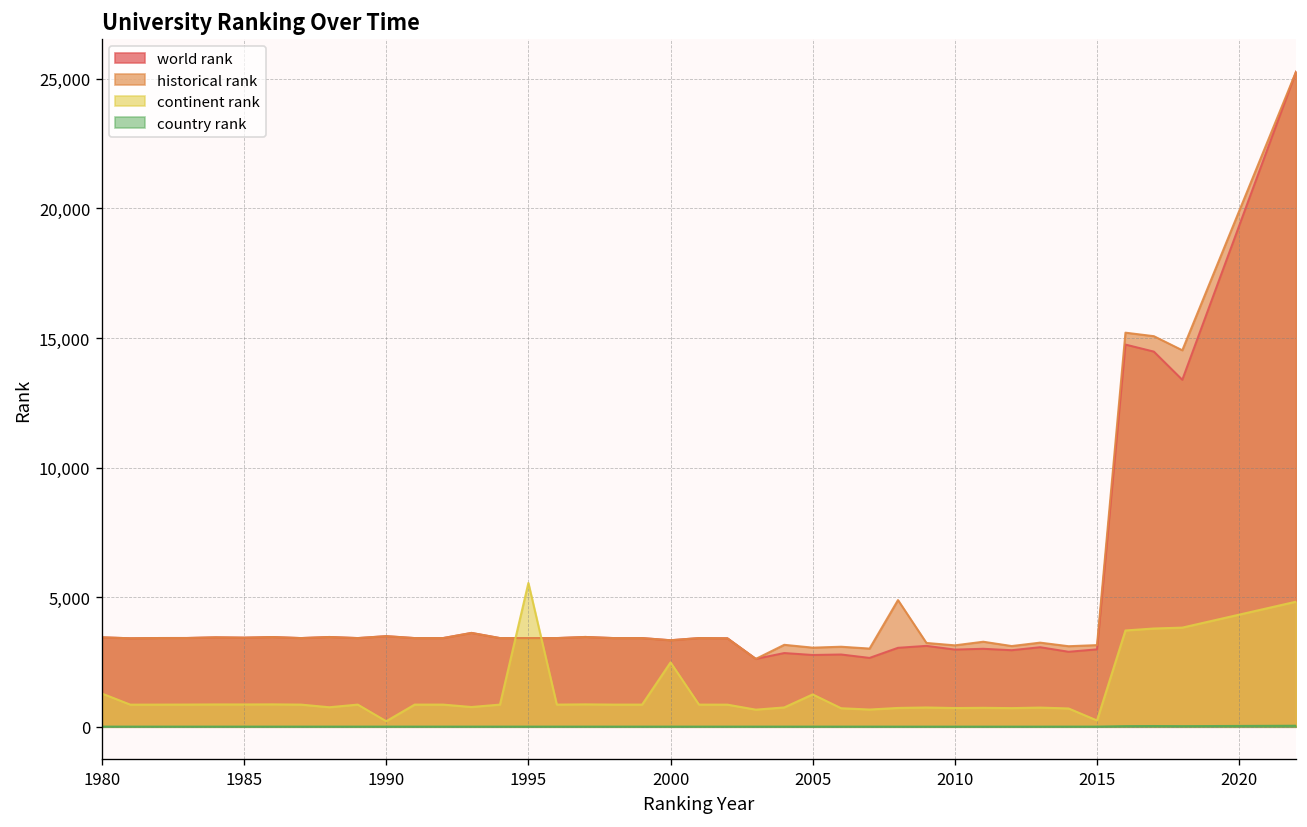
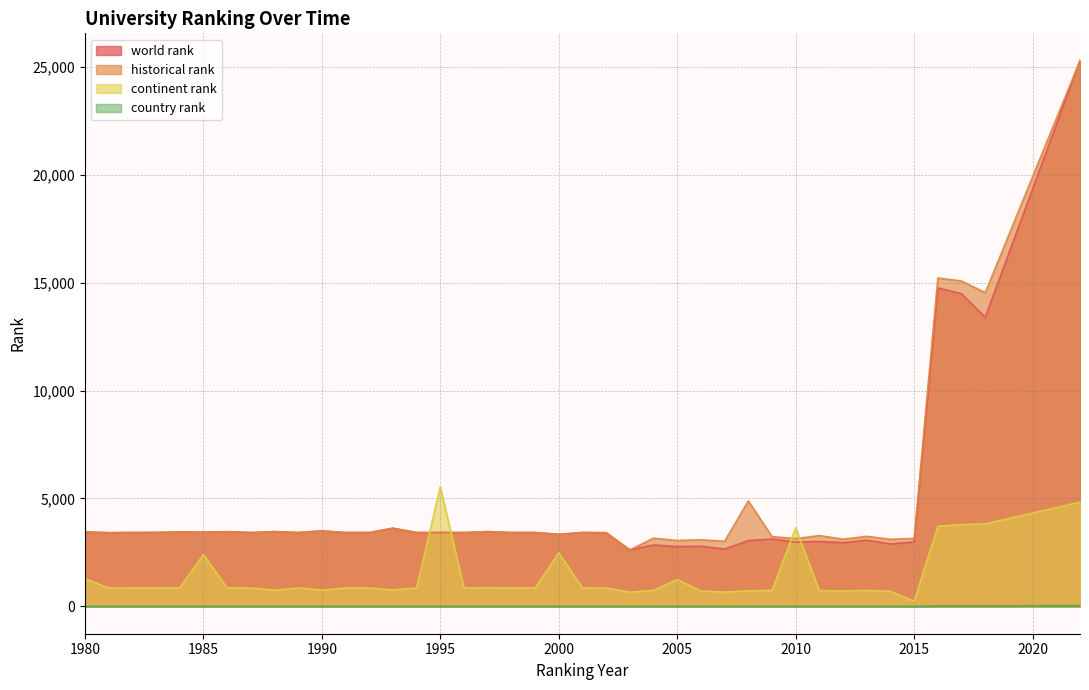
continent rank, 1985: 900 -> 2,400
continent rank, 1990: 200 -> 800
continent rank, 2010: 700 -> 3,600
